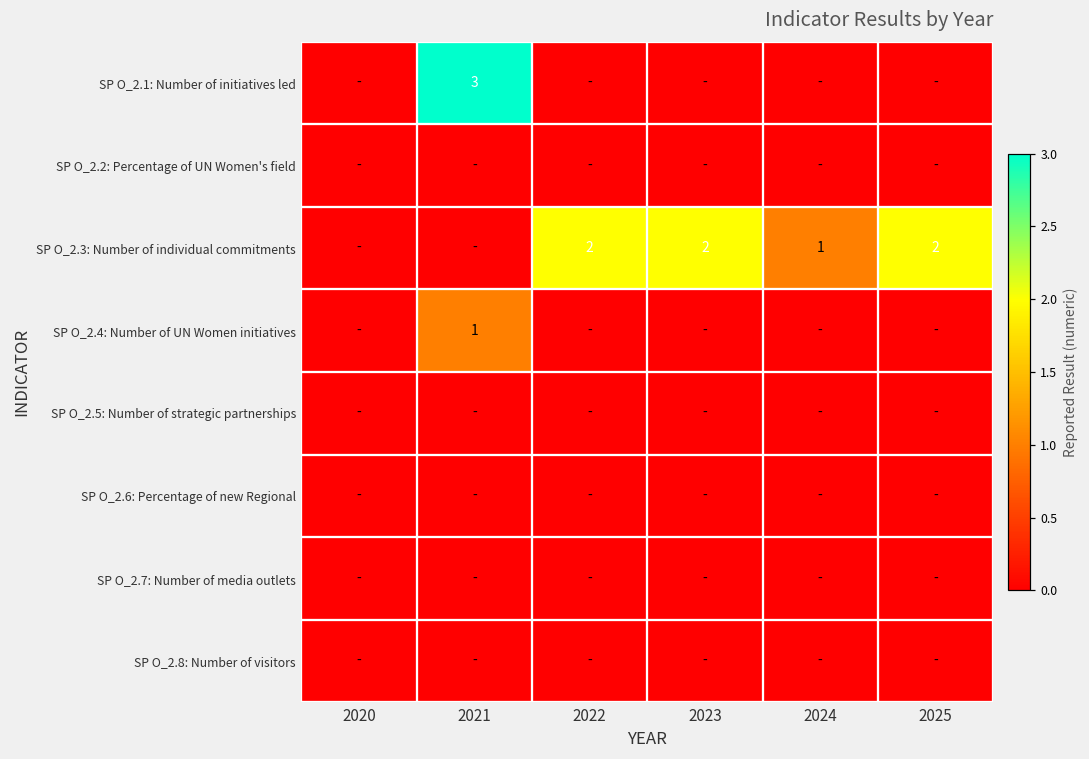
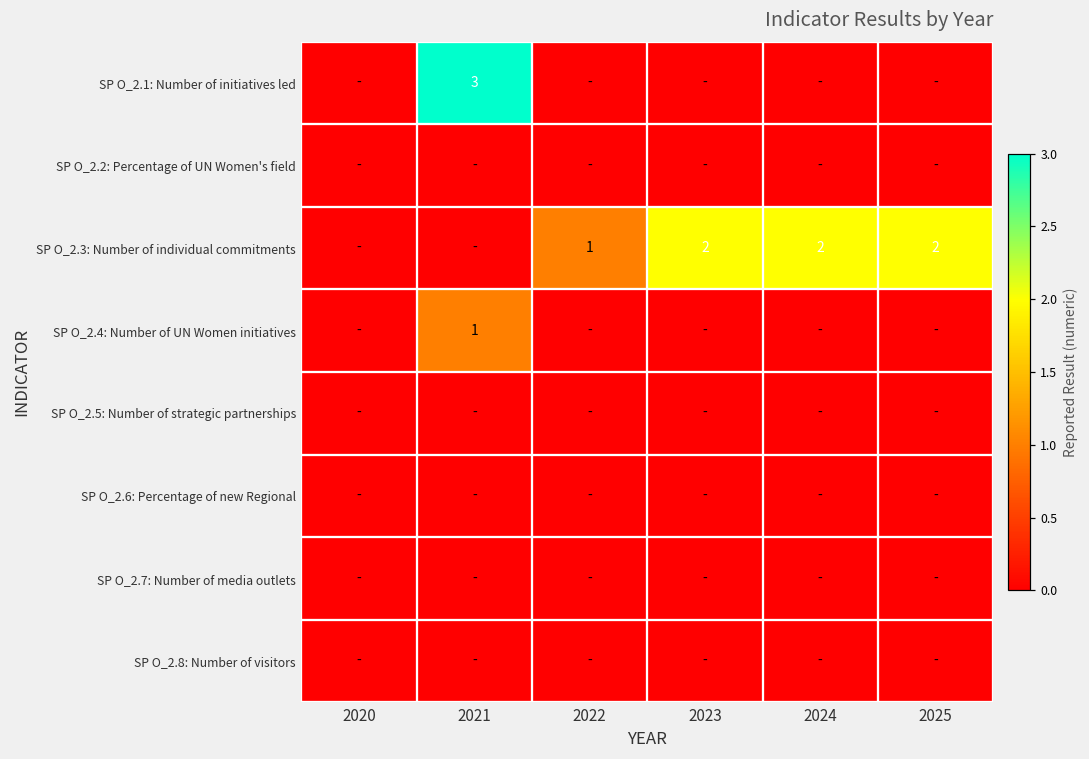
SP O_2.3: Number of individual commitments, 2022: 2 -> 1
SP O_2.3: Number of individual commitments, 2024: 1 -> 2
